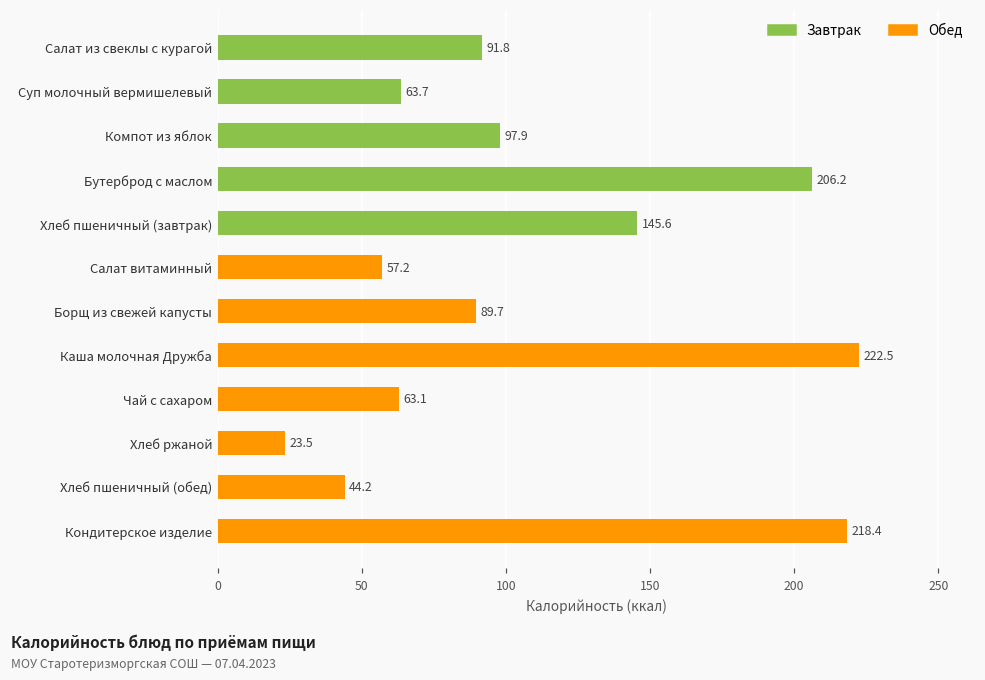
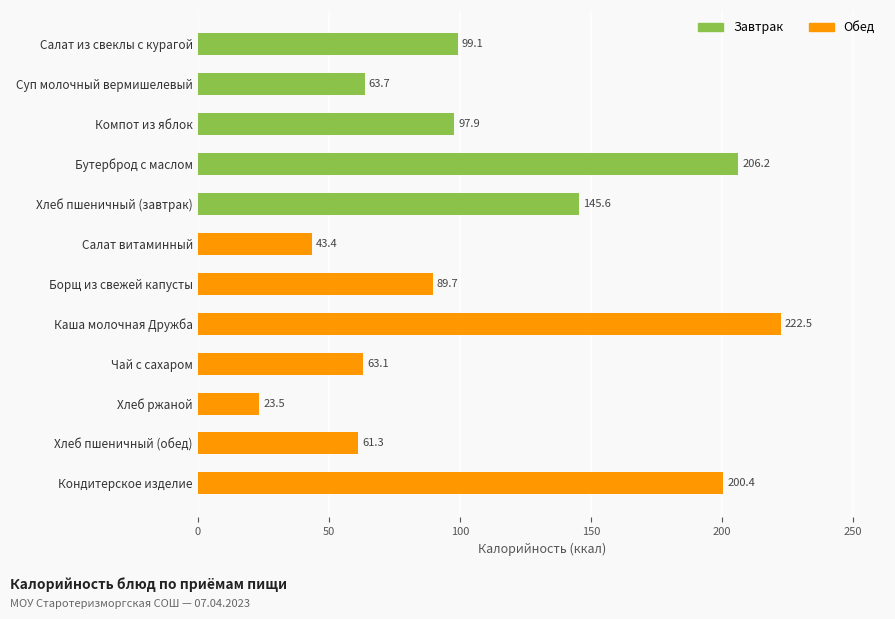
Салат из свеклы с курагой: 91.8 -> 99.1
Салат витаминный: 57.2 -> 43.4
Хлеб пшеничный (обед): 44.2 -> 61.3
Кондитерское изделие: 218.4 -> 200.4
